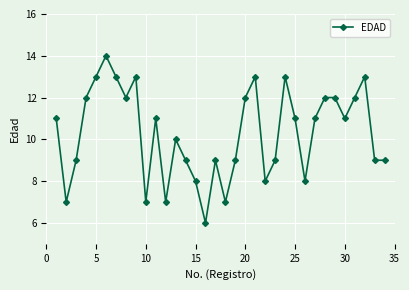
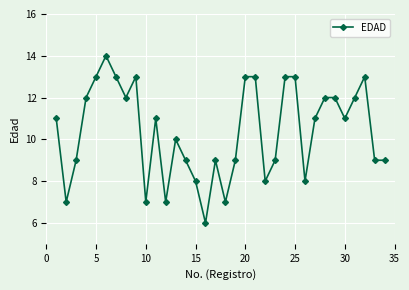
20: 12 -> 13
25: 11 -> 13
